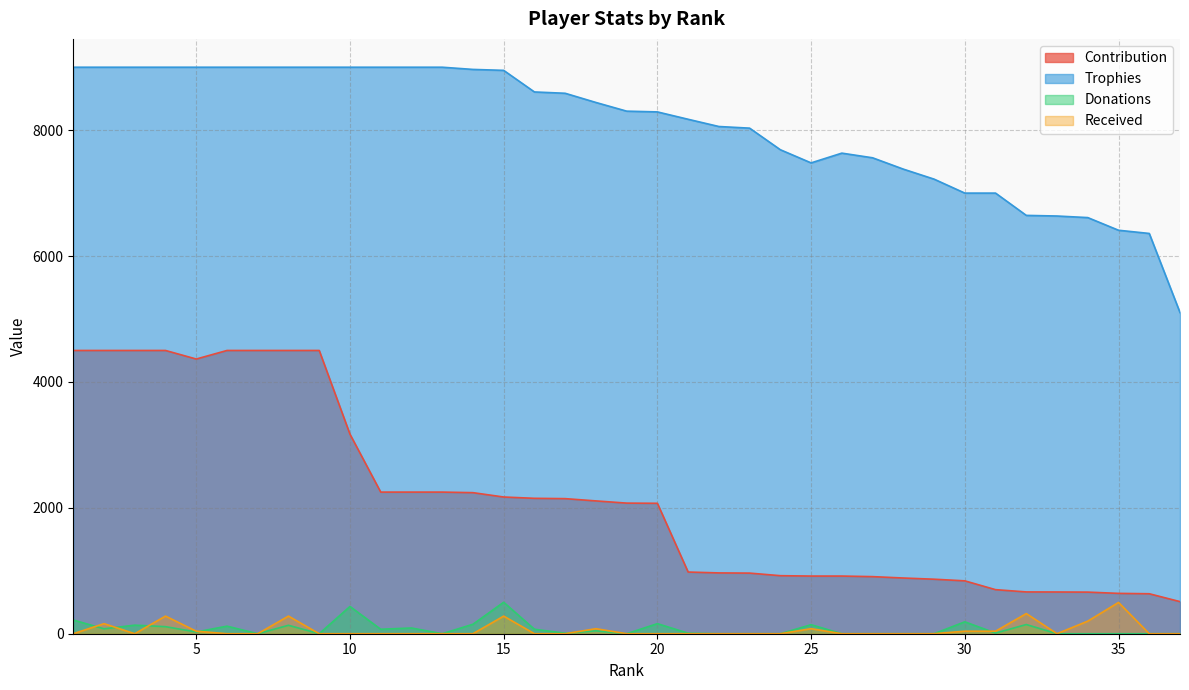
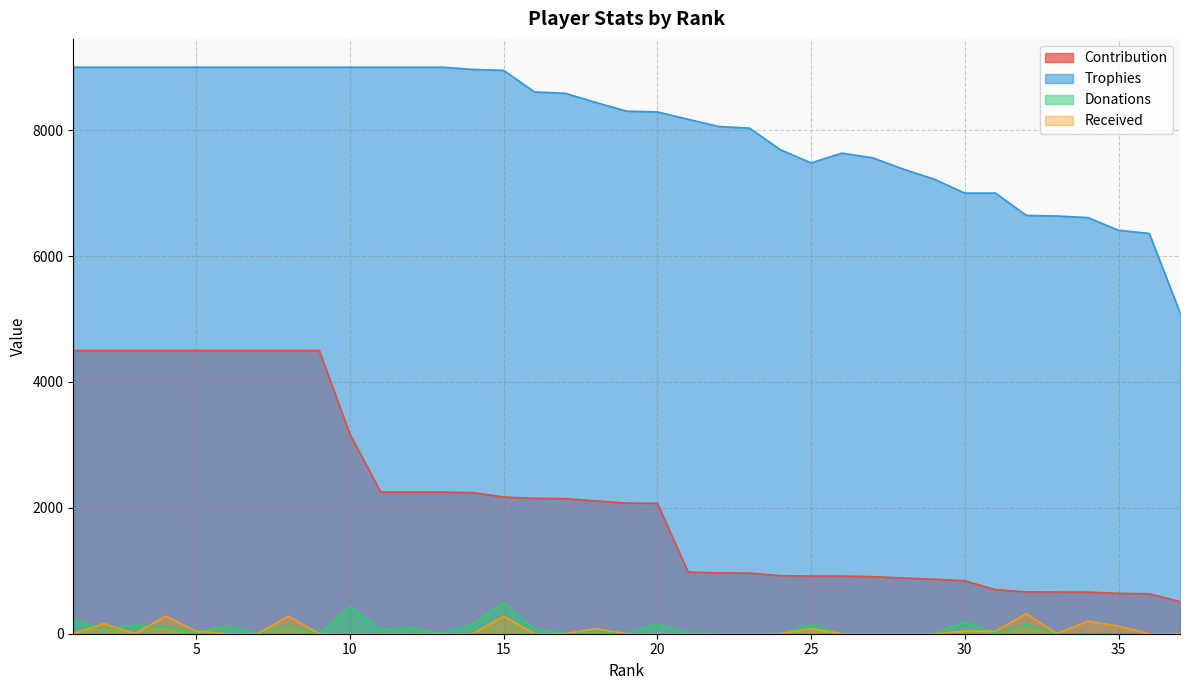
Contribution, 5: 4400 -> 4500
Received, 35: 500 -> 100
